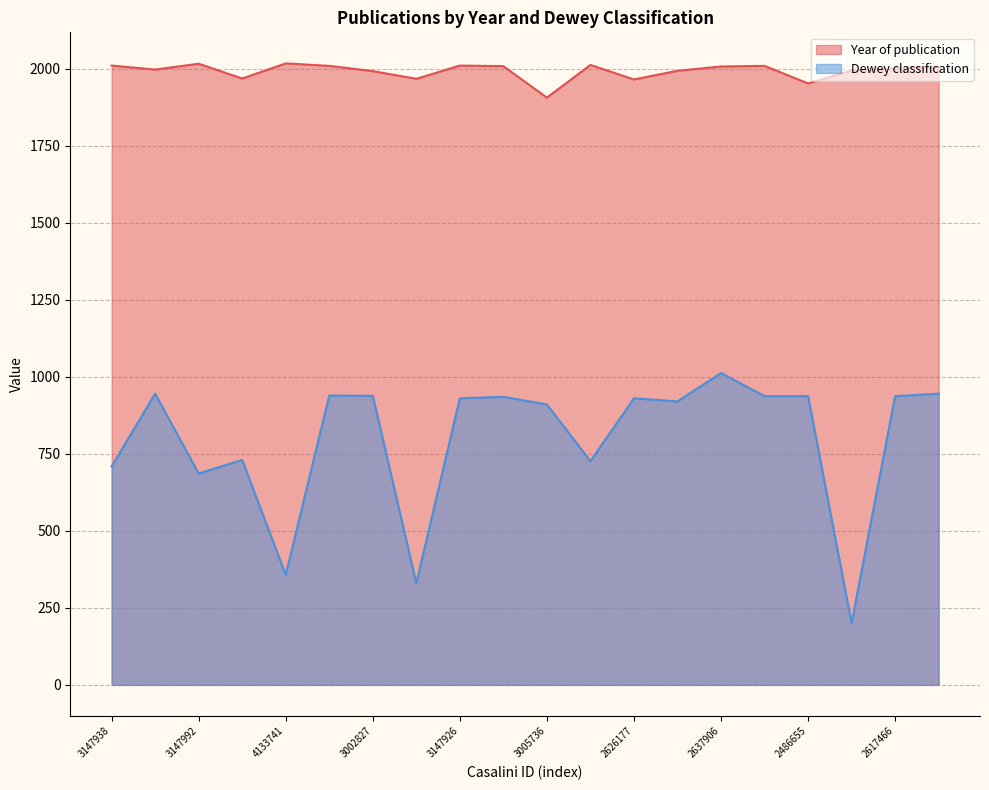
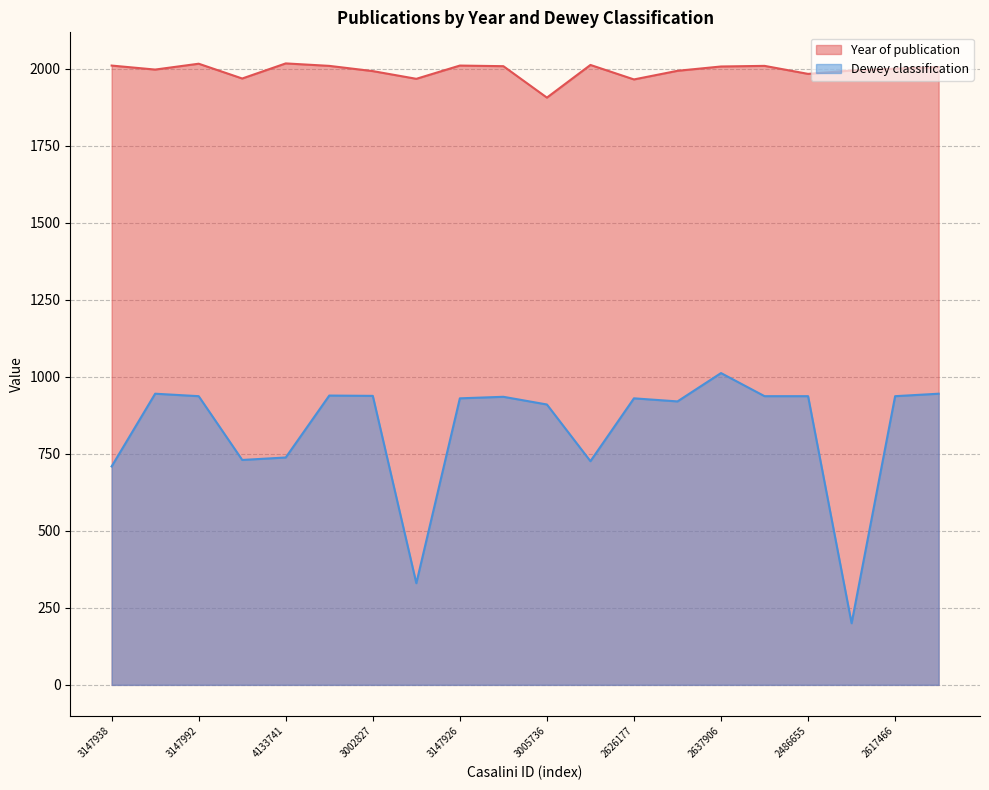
Dewey classification, 3147992: 690 -> 940
Dewey classification, 4133741: 360 -> 740
Year of publication, 2486655: 1950 -> 1980
